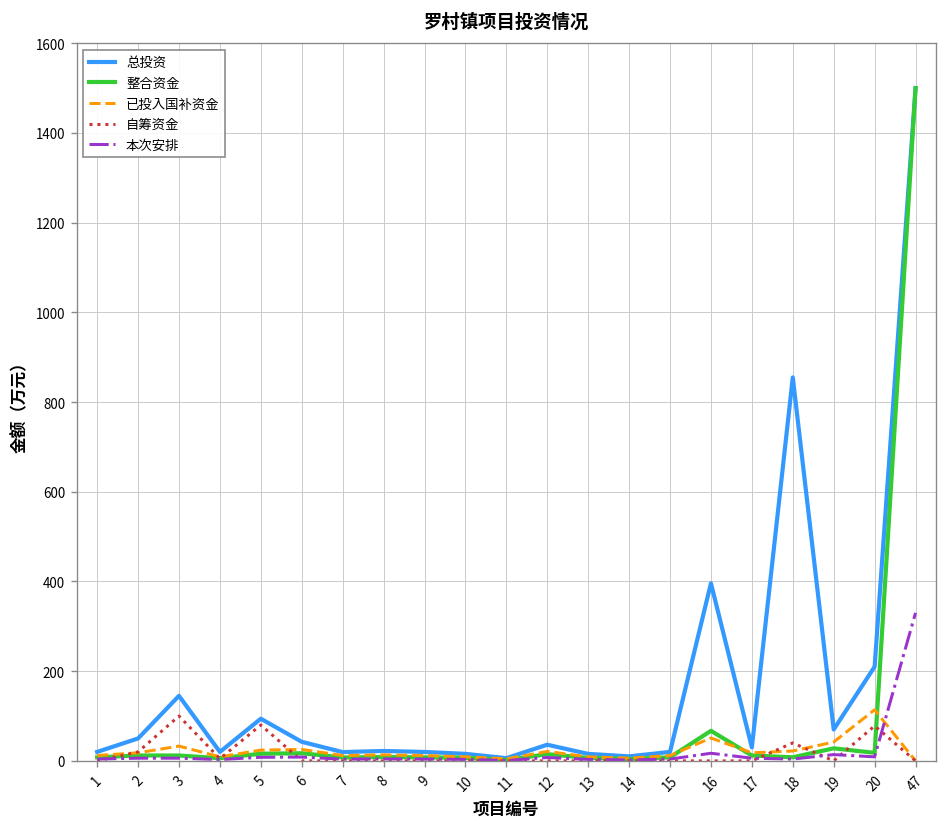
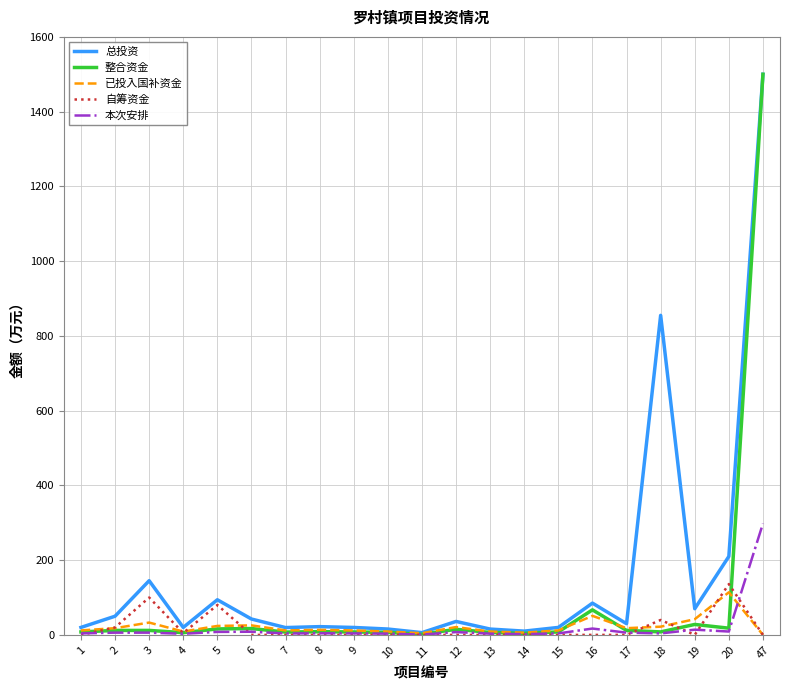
总投资, 16: 400 -> 90
自筹资金, 20: 80 -> 140
本次安排, 47: 330 -> 300
